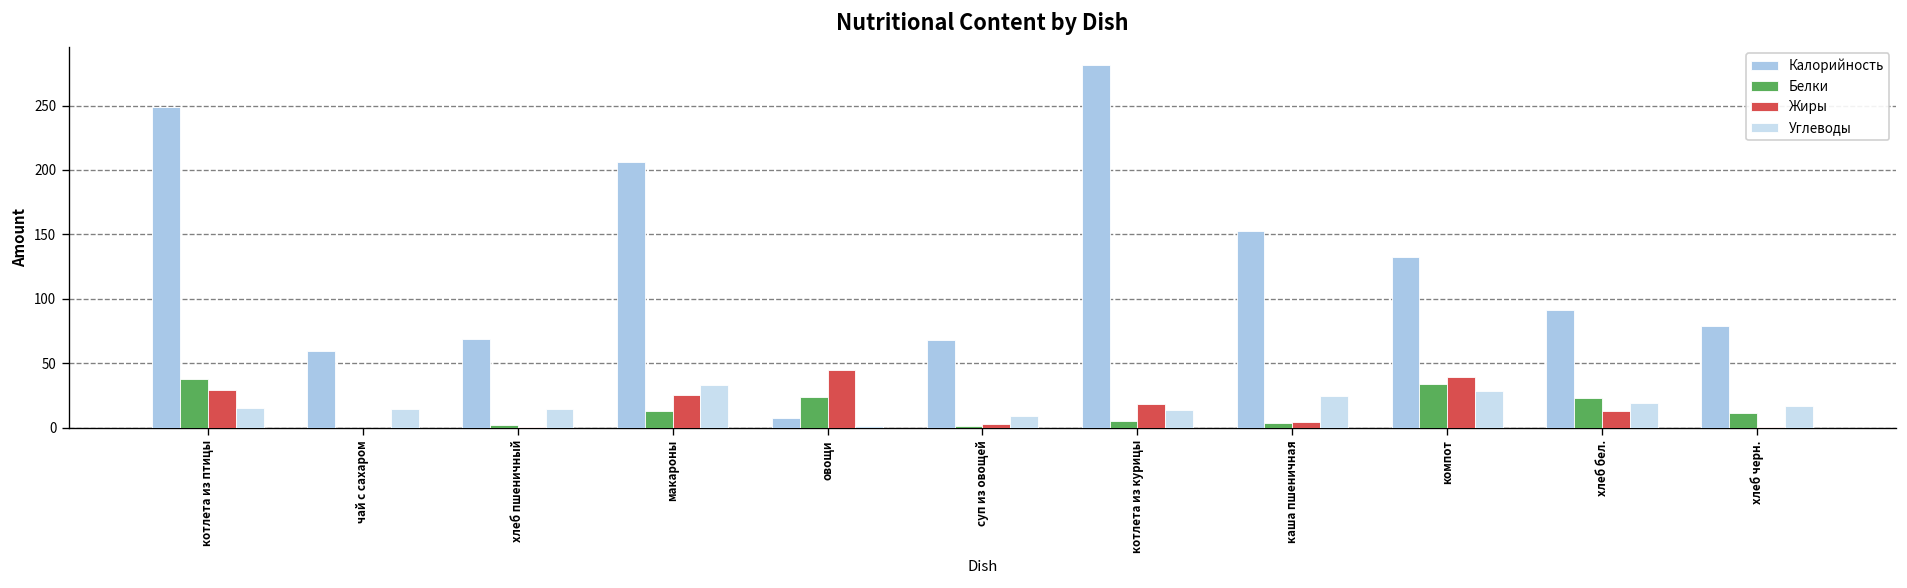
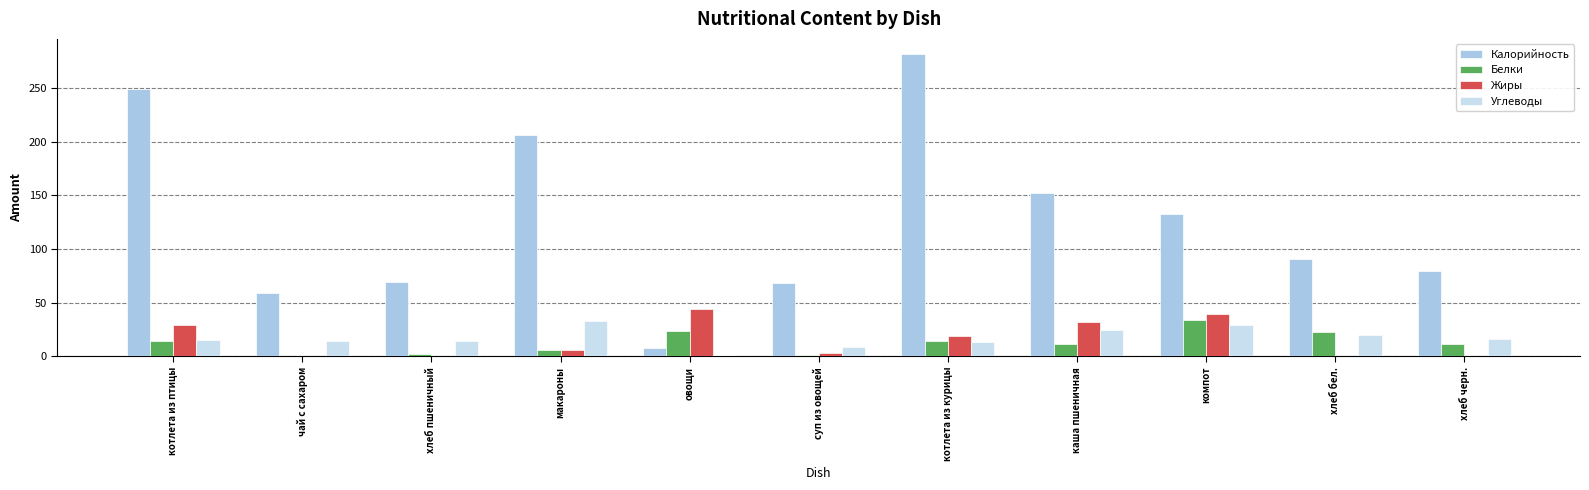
Белки, котлета из птицы: 38 -> 15
Белки, макароны: 13 -> 6
Жиры, макароны: 25 -> 6
Белки, котлета из курицы: 5 -> 15
Белки, каша пшеничная: 4 -> 12
Жиры, каша пшеничная: 4 -> 32
Жиры, хлеб бел.: 13 -> 0
